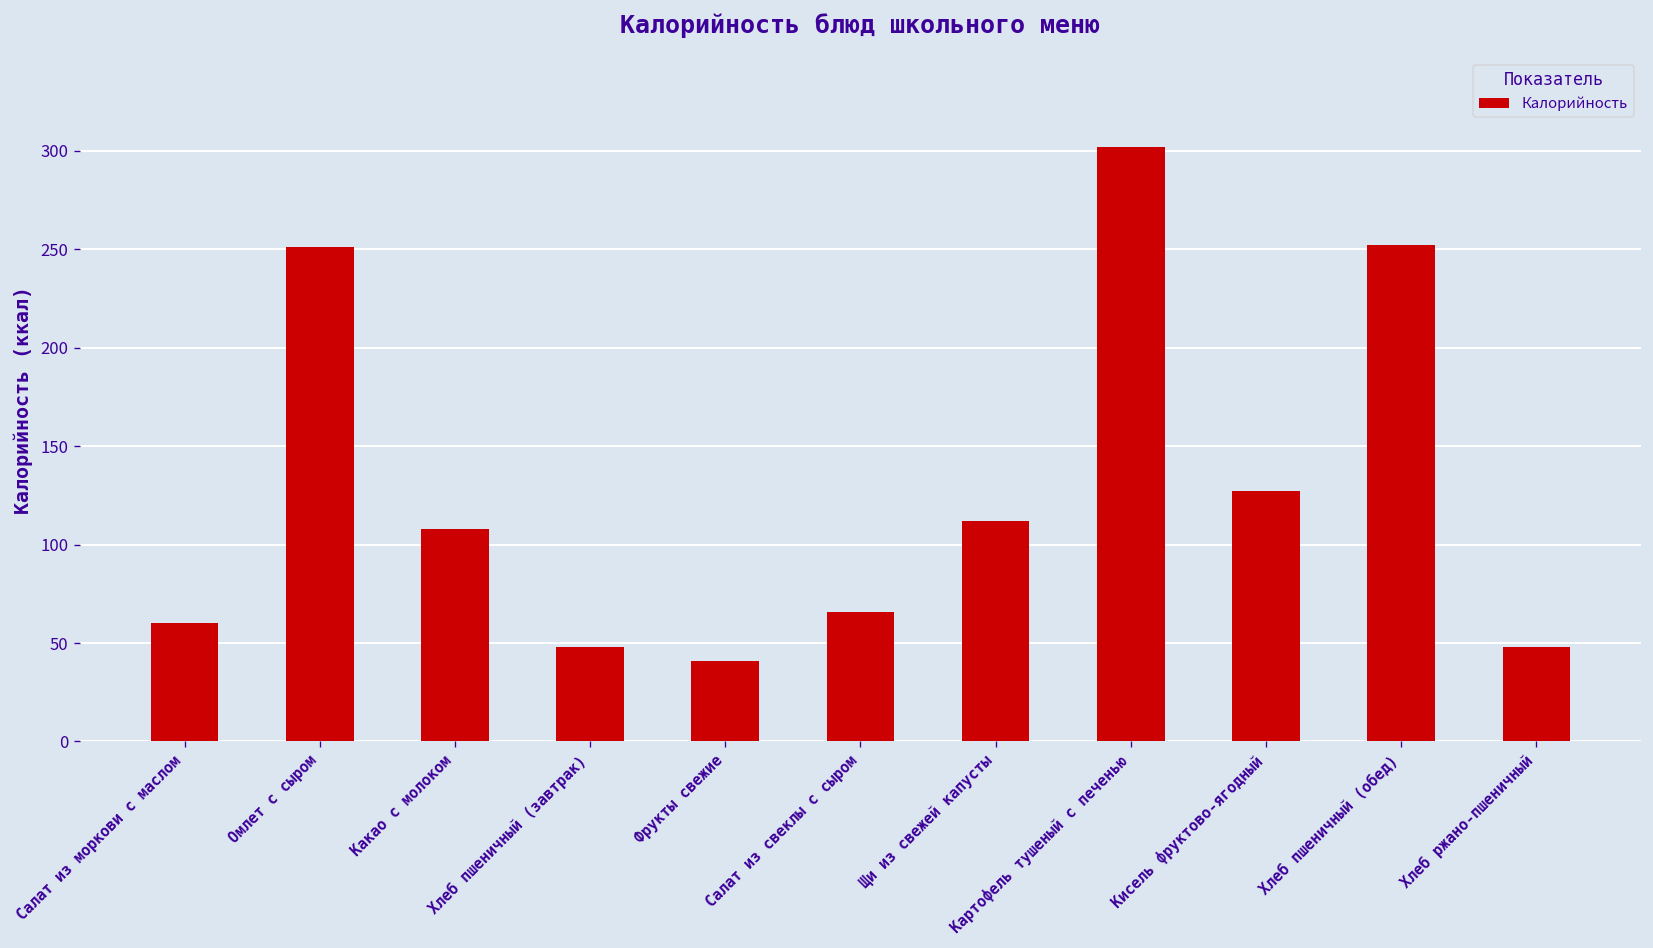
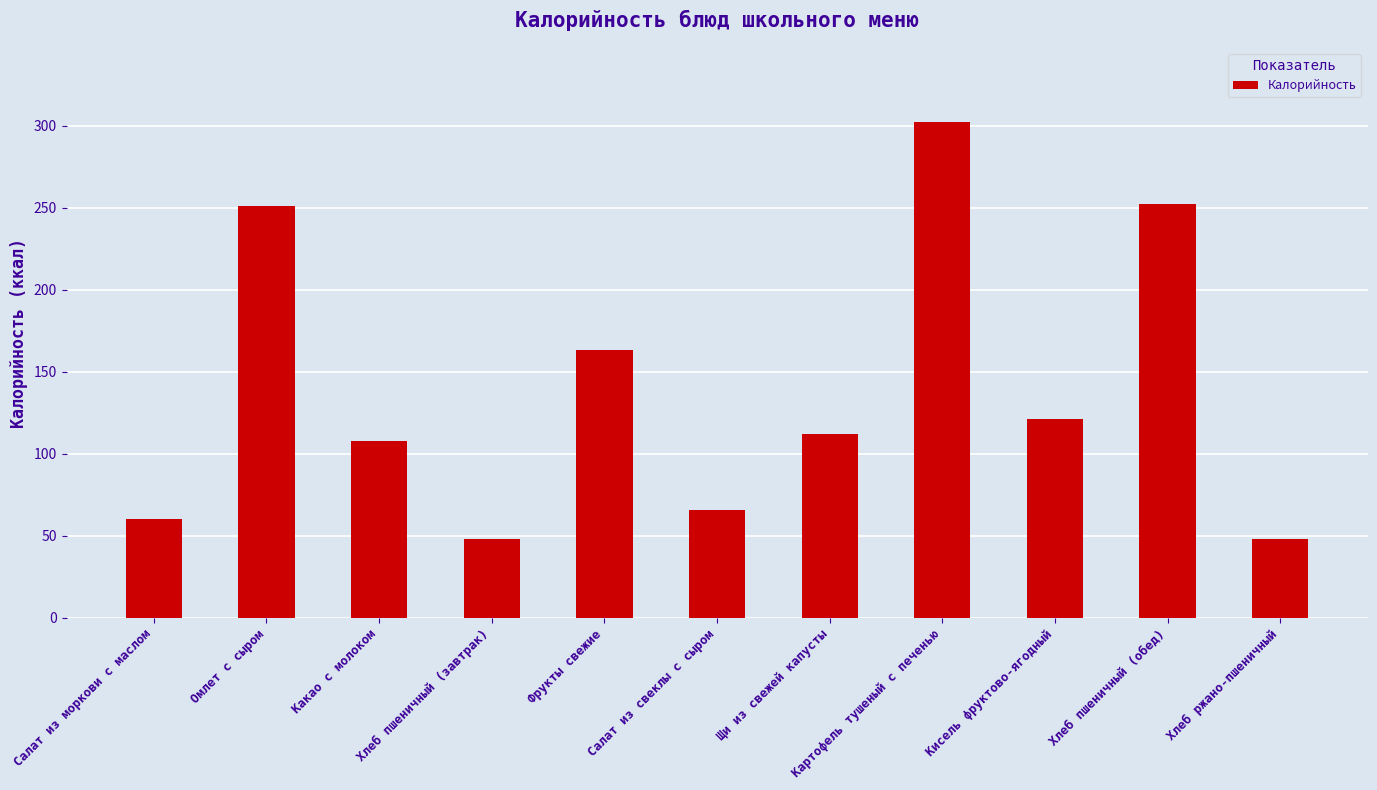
Фрукты свежие: 41 -> 163
Кисель фруктово-ягодный: 127 -> 121
